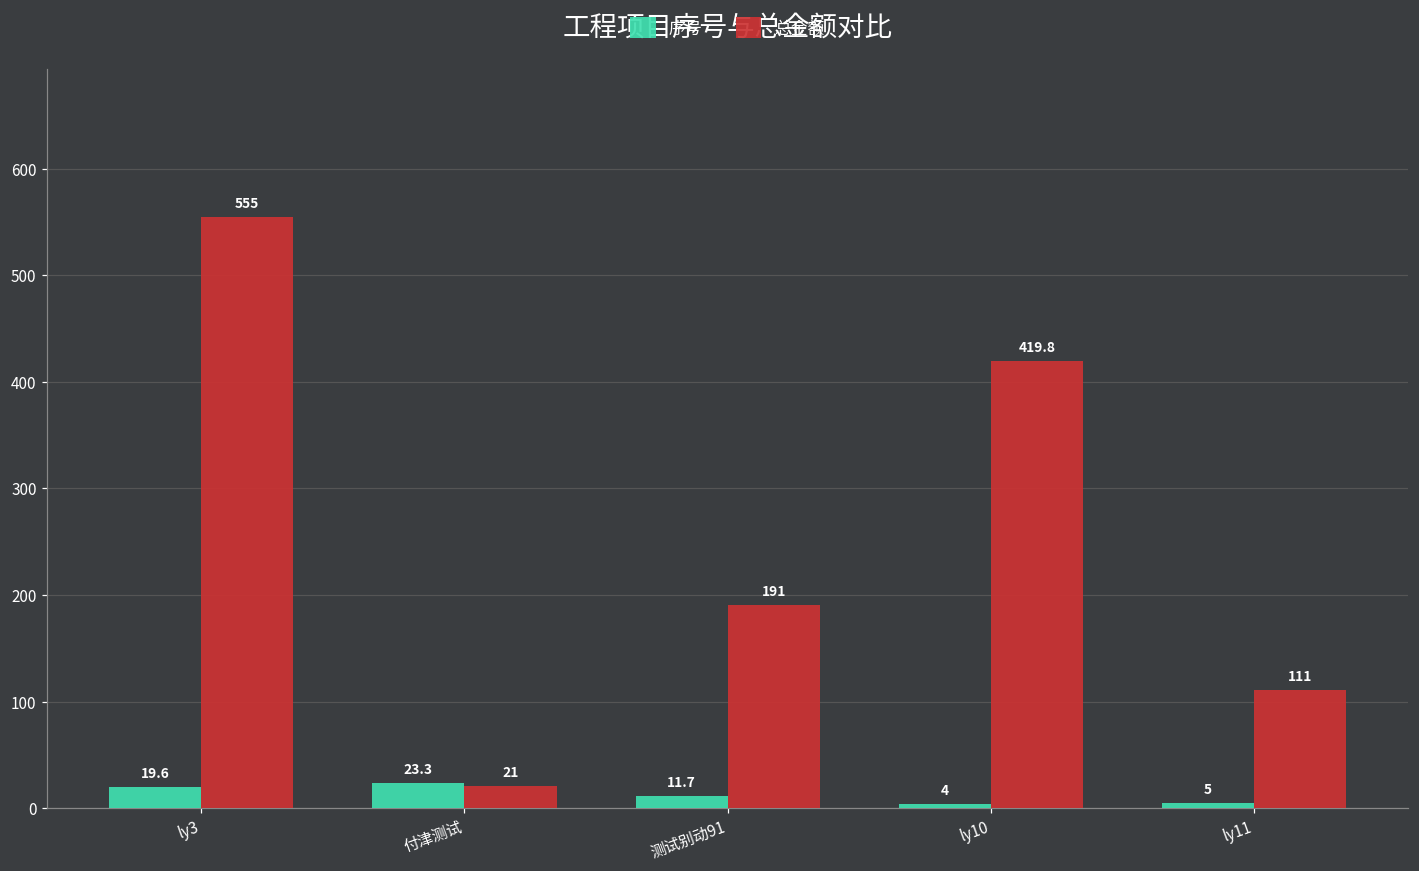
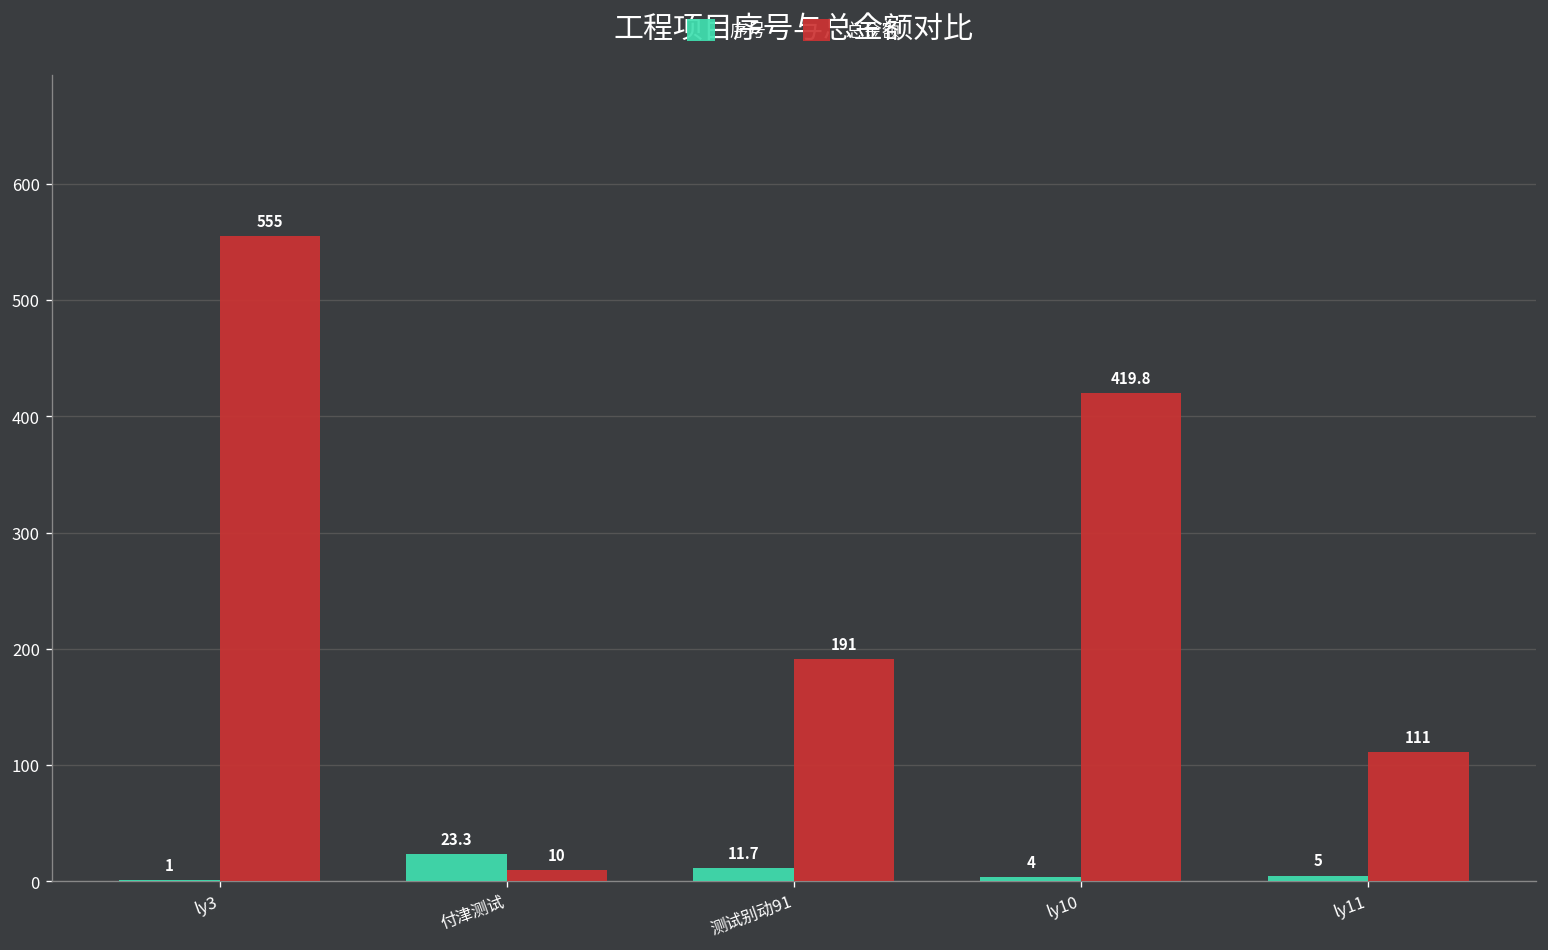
序号, ly3: 19.6 -> 1
总金额, 付津测试: 21 -> 10
